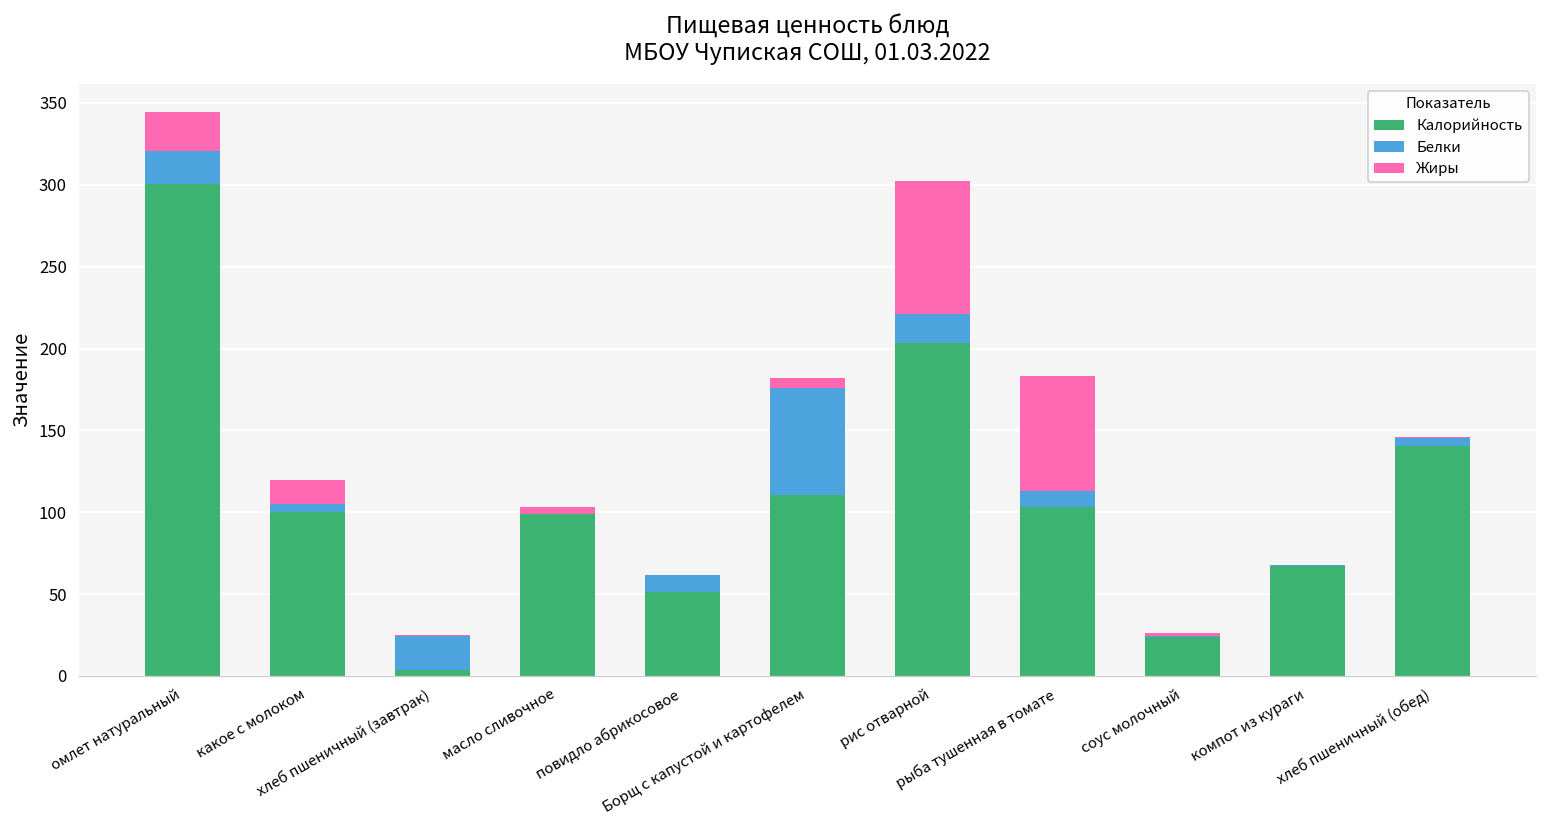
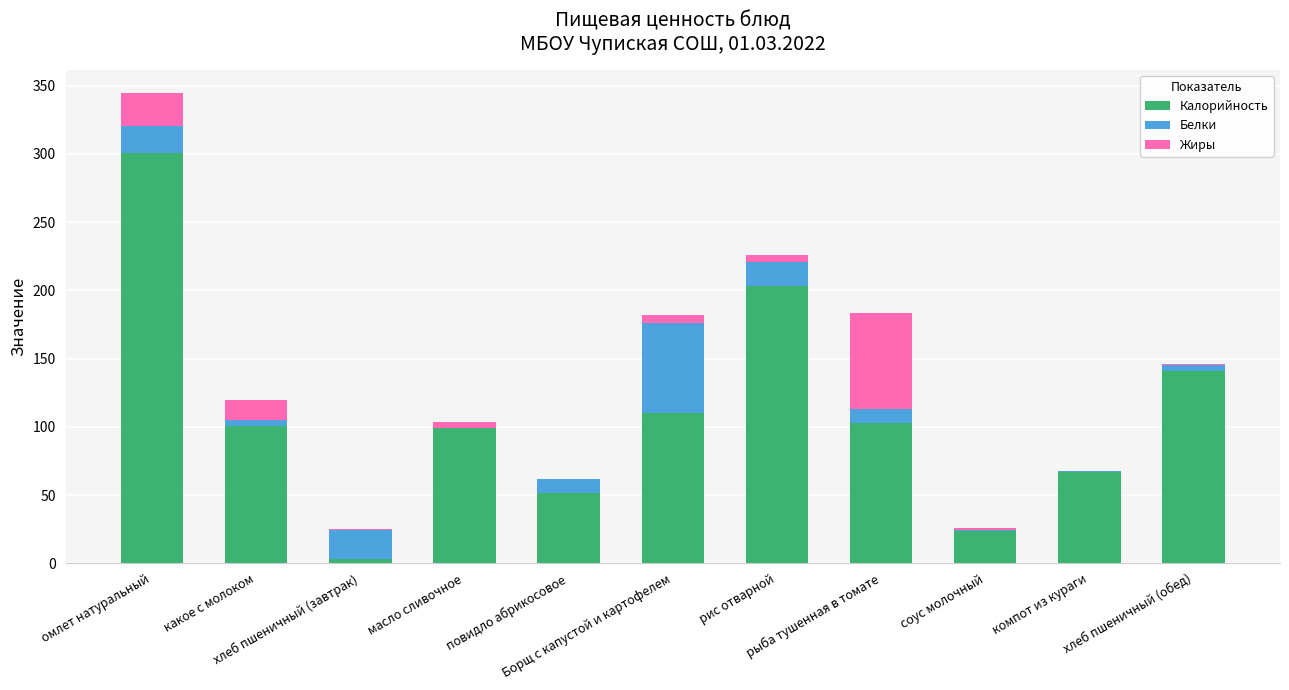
Жиры, рис отварной: 82 -> 5
